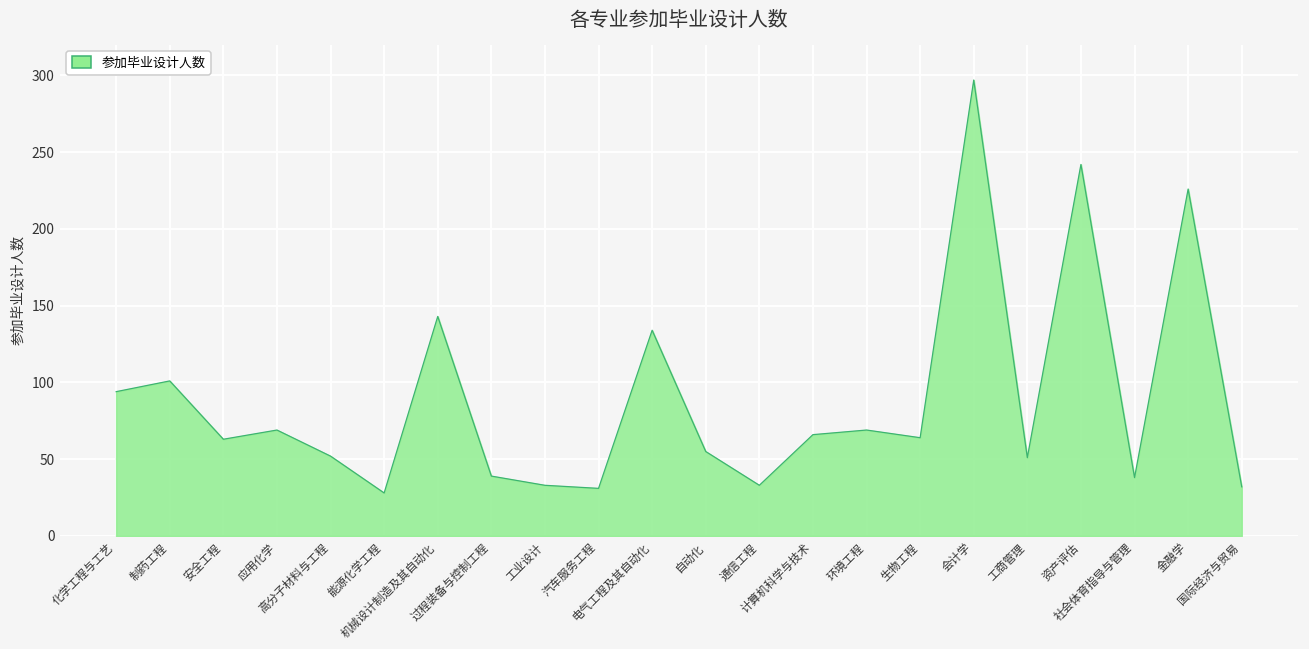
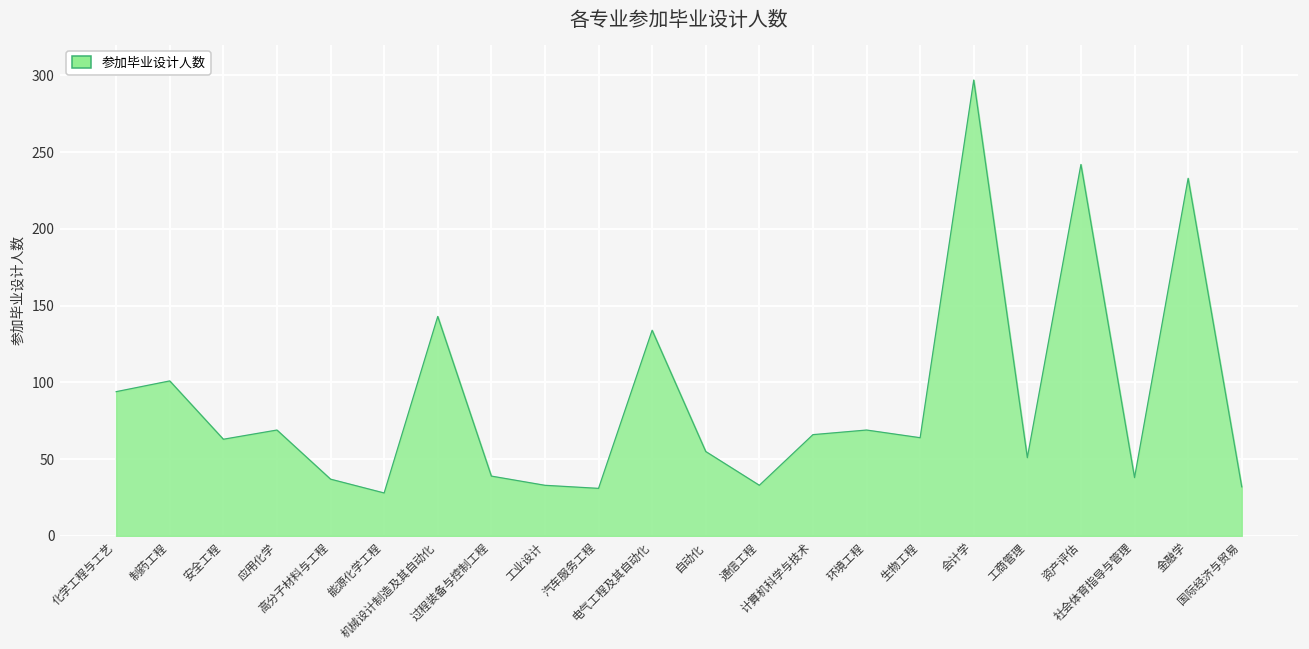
高分子材料与工程: 52 -> 37
金融学: 226 -> 233
